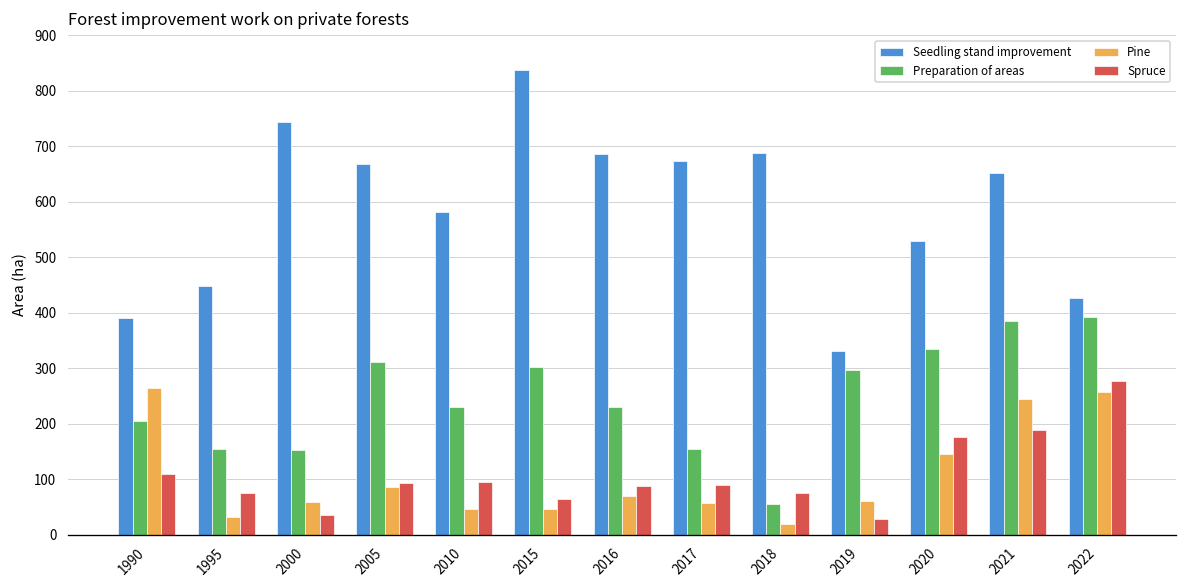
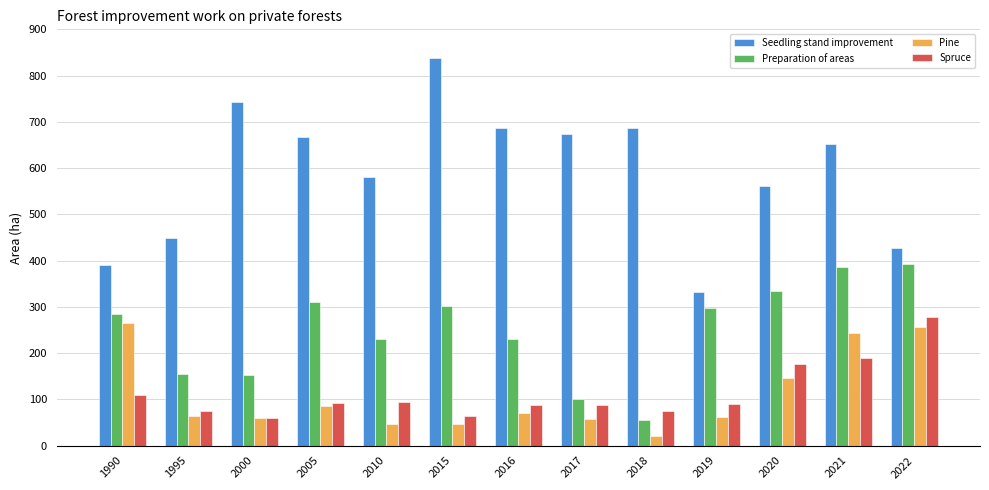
Preparation of areas, 1990: 200 -> 290
Pine, 1995: 30 -> 60
Spruce, 2000: 40 -> 60
Preparation of areas, 2017: 160 -> 100
Spruce, 2019: 30 -> 90
Seedling stand improvement, 2020: 530 -> 560
